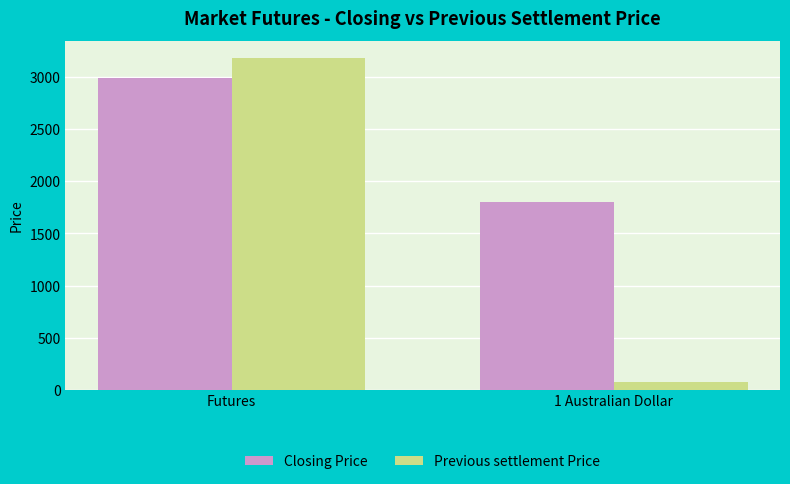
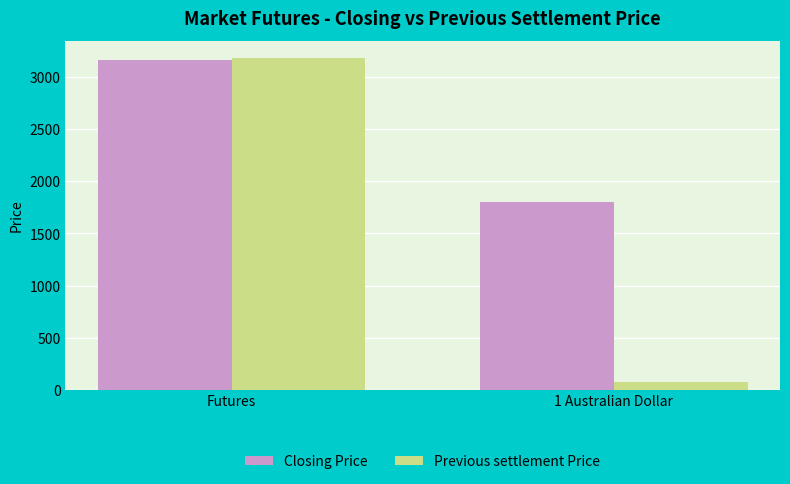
Closing Price, Futures: 2990 -> 3170
